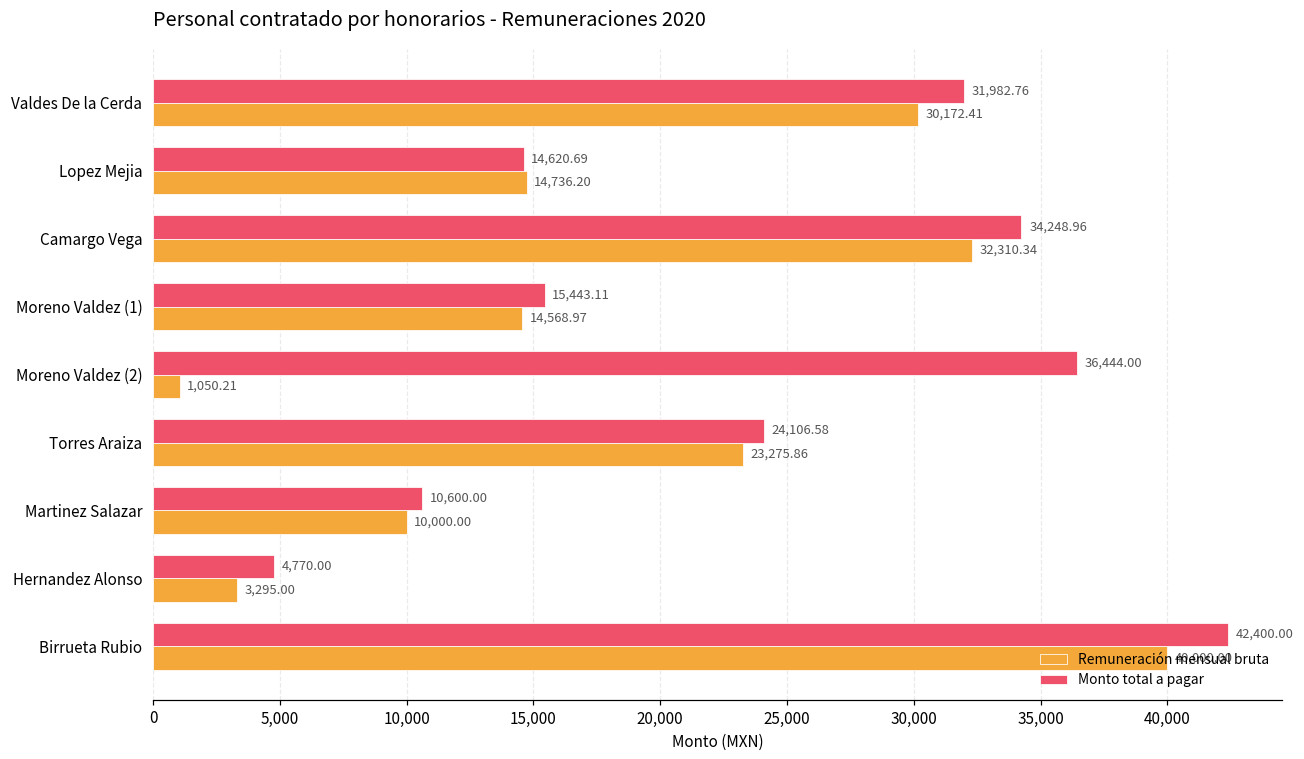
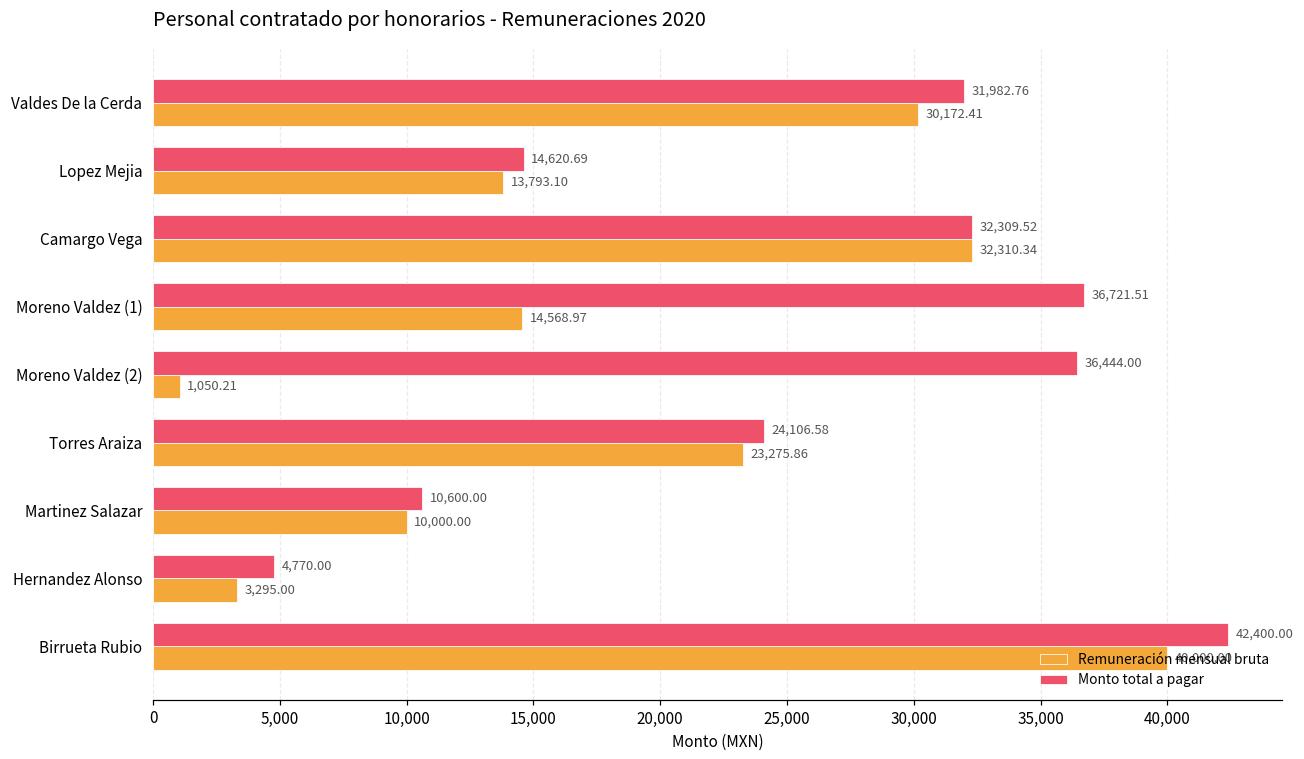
Remuneración mensual bruta, Lopez Mejia: 14,736.20 -> 13,793.10
Monto total a pagar, Camargo Vega: 34,248.96 -> 32,309.52
Monto total a pagar, Moreno Valdez (1): 15,443.11 -> 36,721.51
